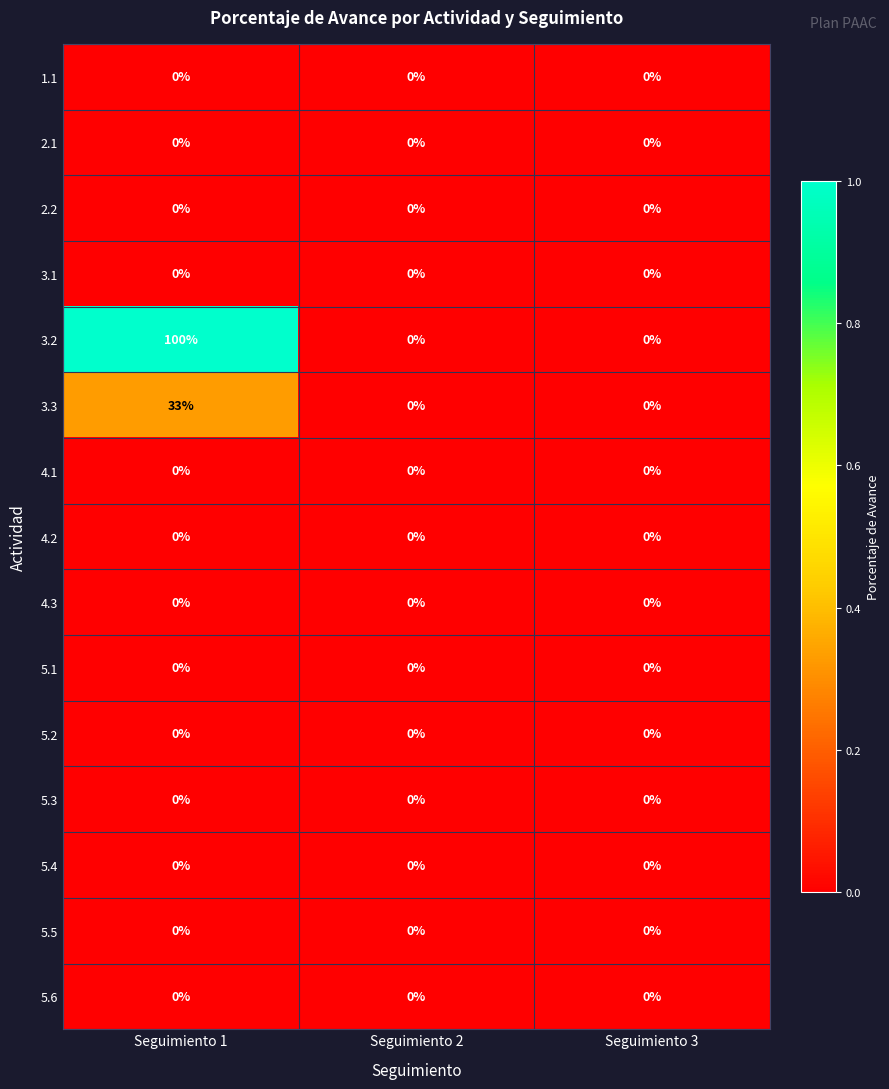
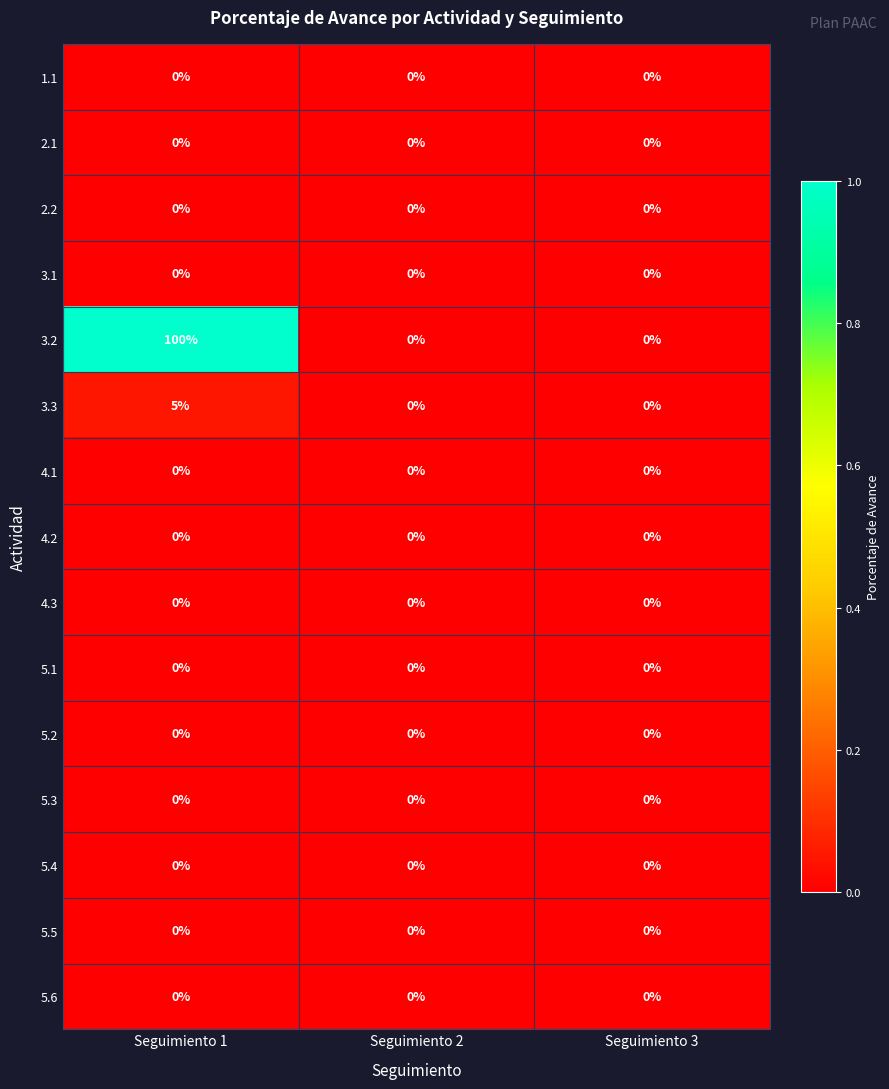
3.3, Seguimiento 1: 33% -> 5%
